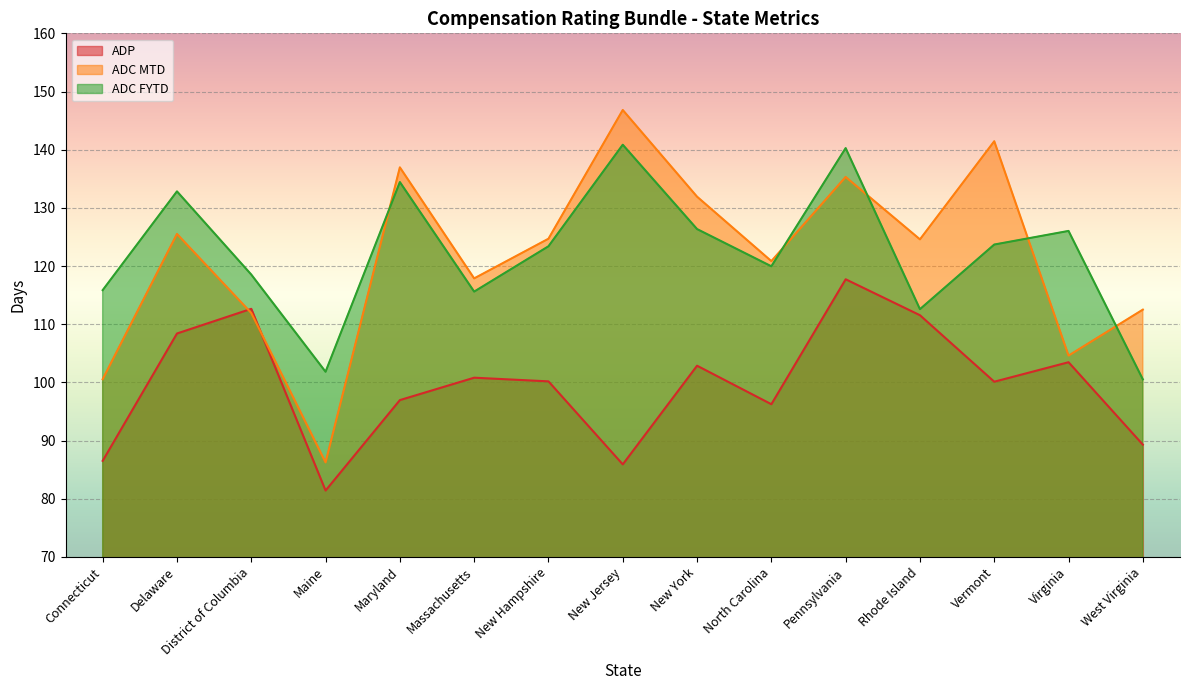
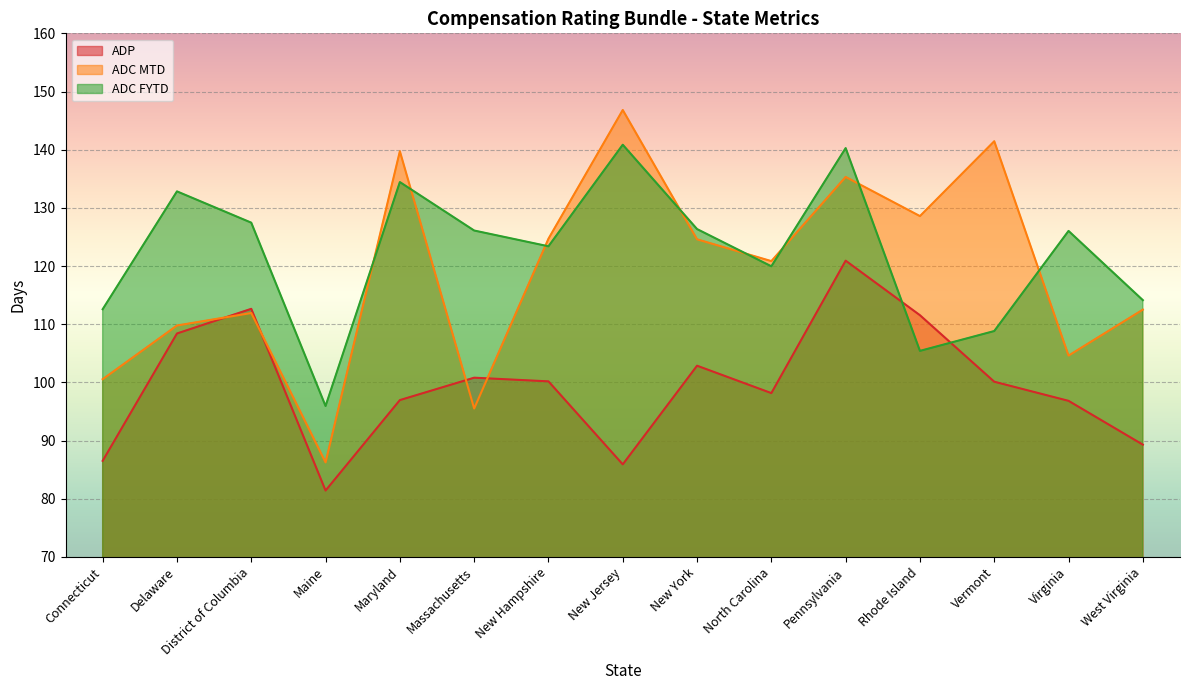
ADC FYTD, Connecticut: 116 -> 113
ADC MTD, Delaware: 126 -> 110
ADC FYTD, District of Columbia: 119 -> 127
ADC FYTD, Maine: 102 -> 96
ADC MTD, Maryland: 137 -> 140
ADC MTD, Massachusetts: 118 -> 96
ADC FYTD, Massachusetts: 116 -> 126
ADC MTD, New York: 132 -> 125
ADP, North Carolina: 96 -> 98
ADP, Pennsylvania: 118 -> 121
ADC MTD, Rhode Island: 125 -> 129
ADC FYTD, Rhode Island: 113 -> 105
ADC FYTD, Vermont: 124 -> 109
ADP, Virginia: 103 -> 97
ADC FYTD, West Virginia: 101 -> 114
